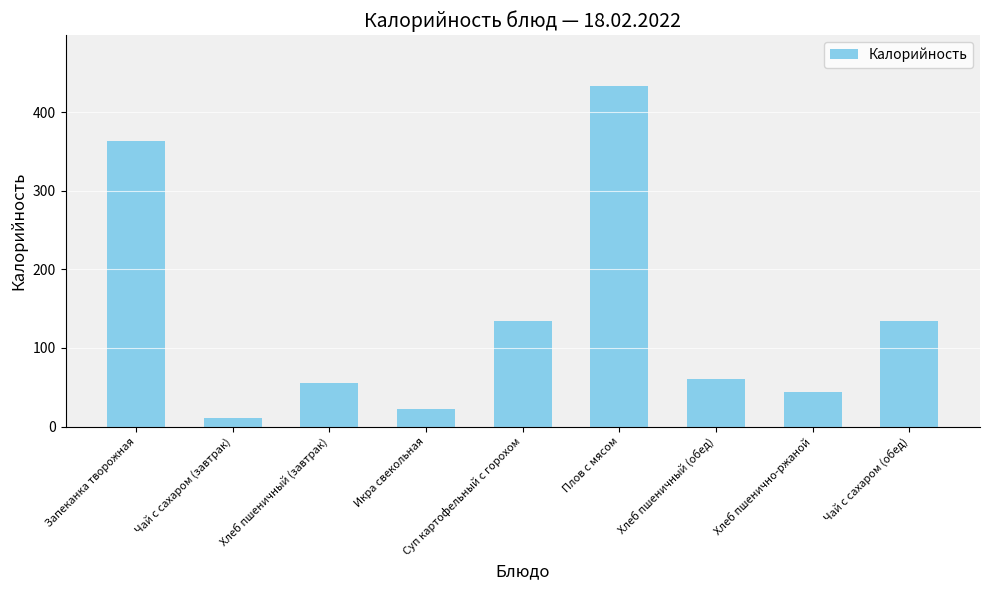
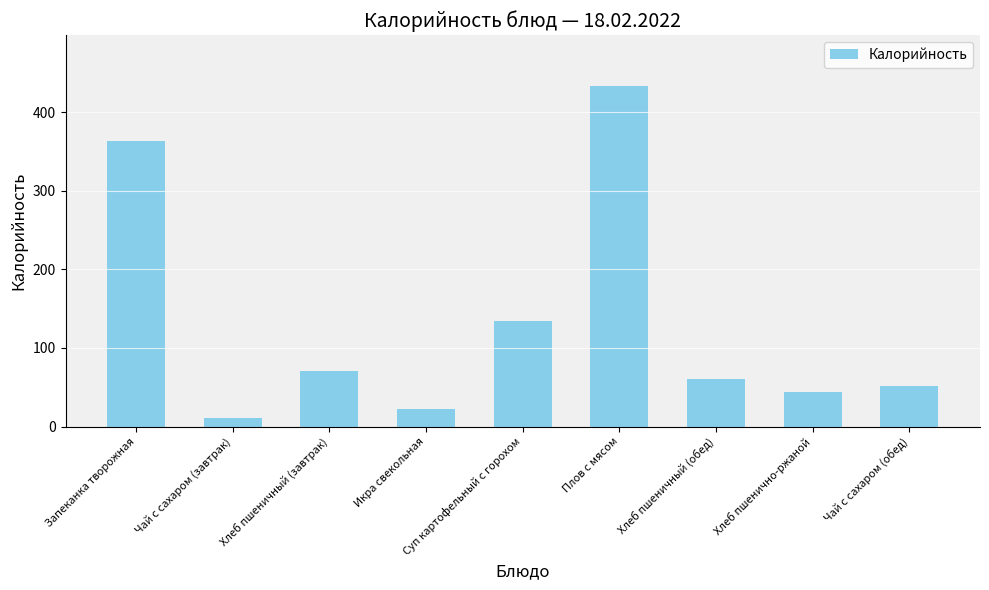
Хлеб пшеничный (завтрак): 60 -> 70
Чай с сахаром (обед): 130 -> 50
